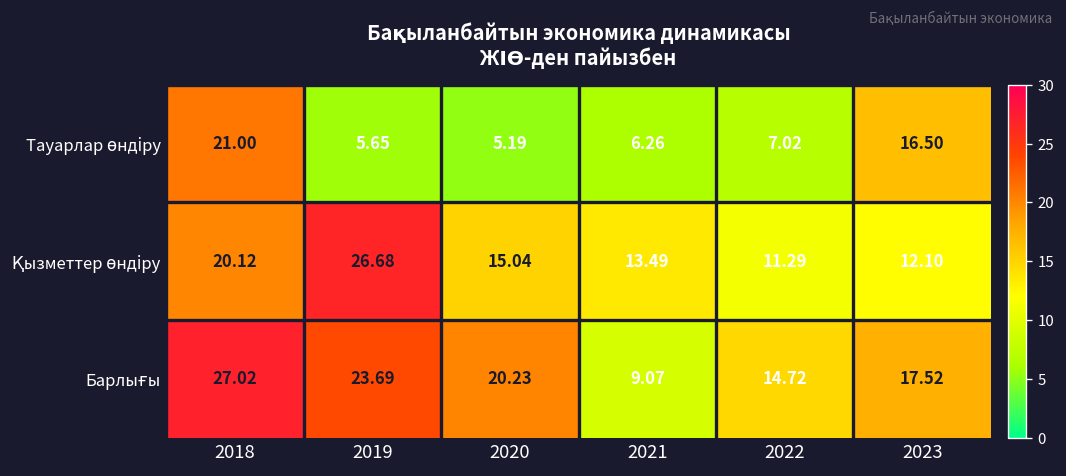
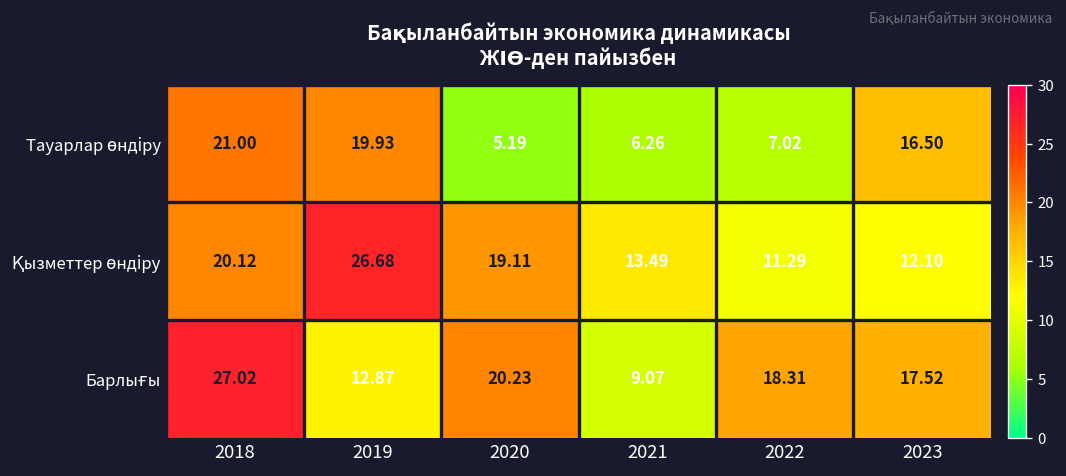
Тауарлар өндіру, 2019: 5.65 -> 19.93
Қызметтер өндіру, 2020: 15.04 -> 19.11
Барлығы, 2019: 23.69 -> 12.87
Барлығы, 2022: 14.72 -> 18.31
